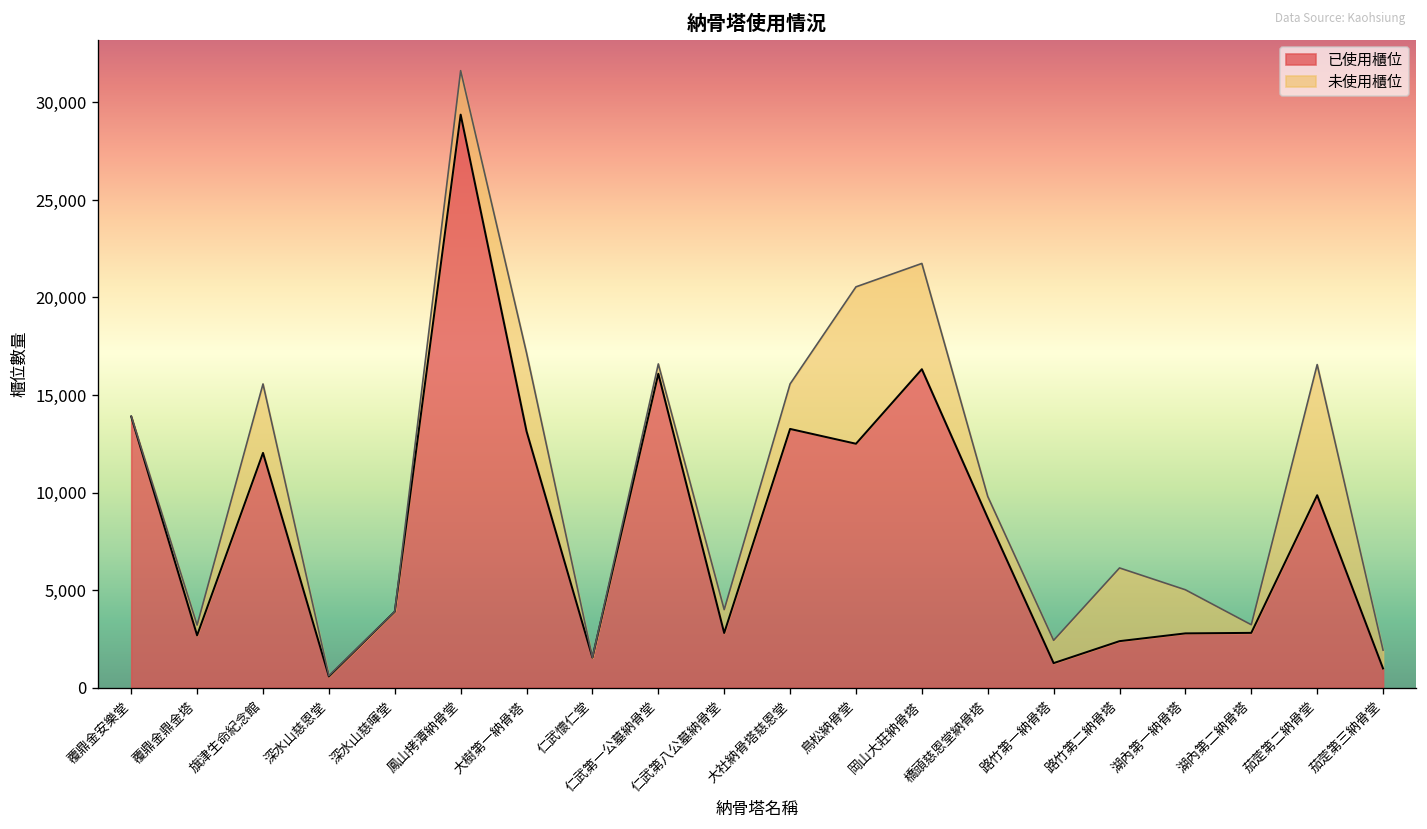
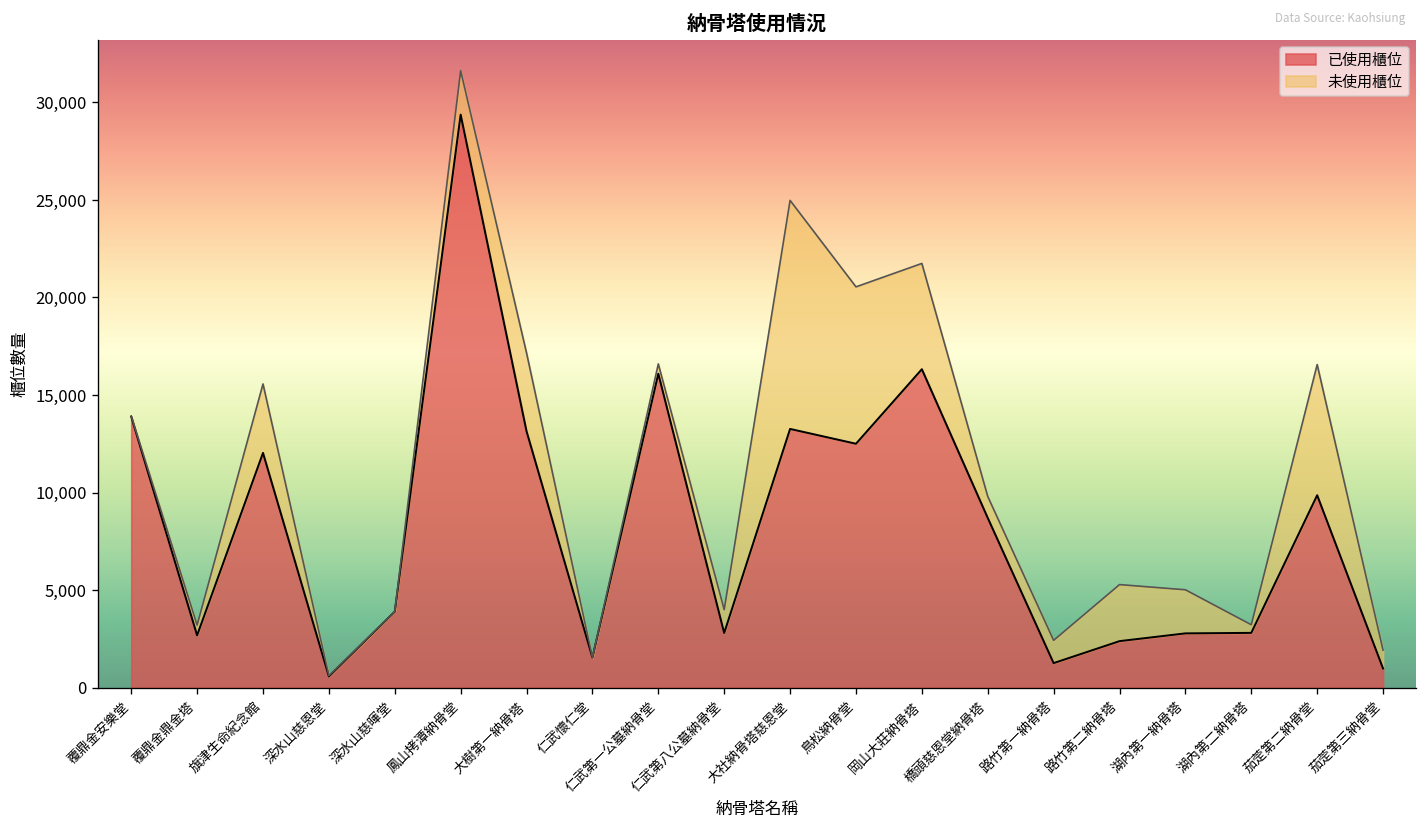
未使用櫃位, 大社納骨塔慈恩堂: 2,300 -> 11,700
未使用櫃位, 路竹第二納骨塔: 3,800 -> 2,900
